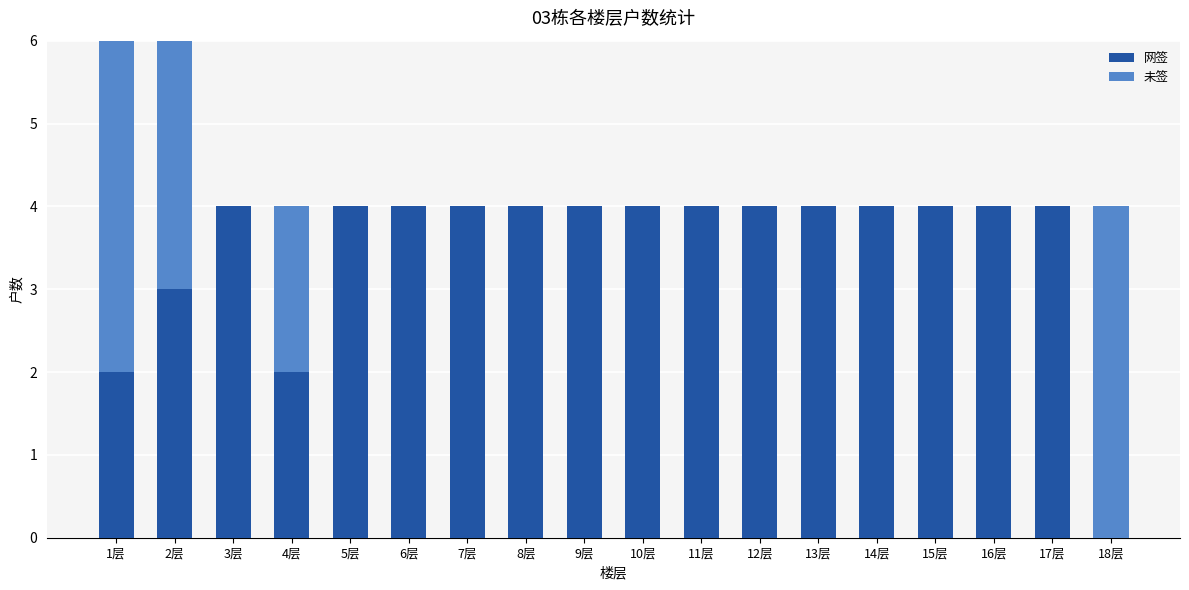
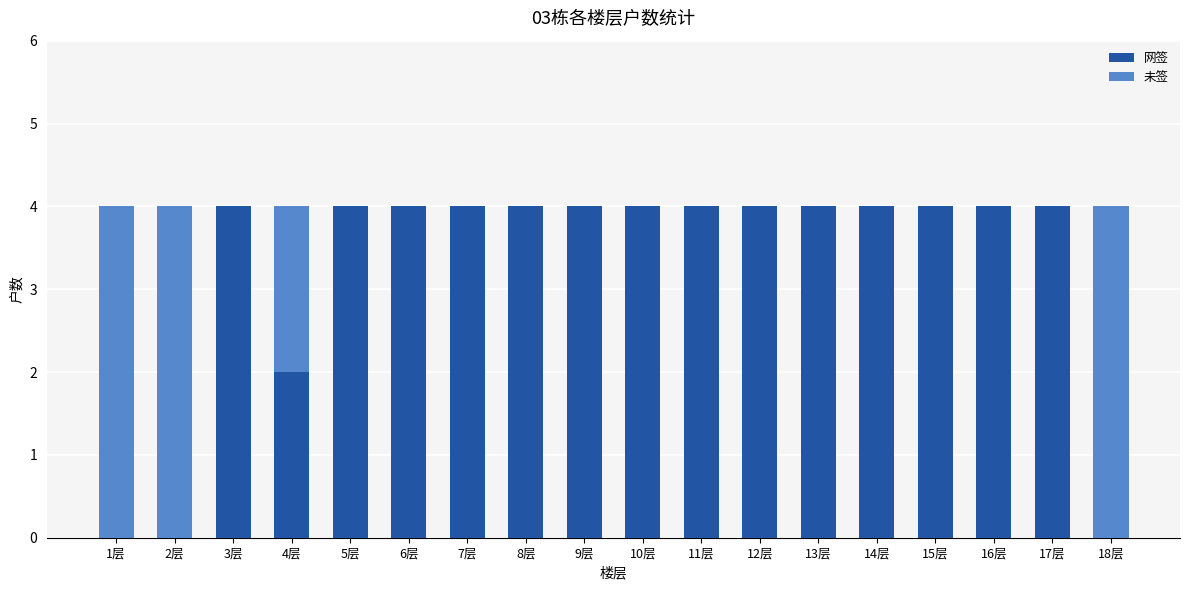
网签, 1层: 2 -> 0
网签, 2层: 3 -> 0
